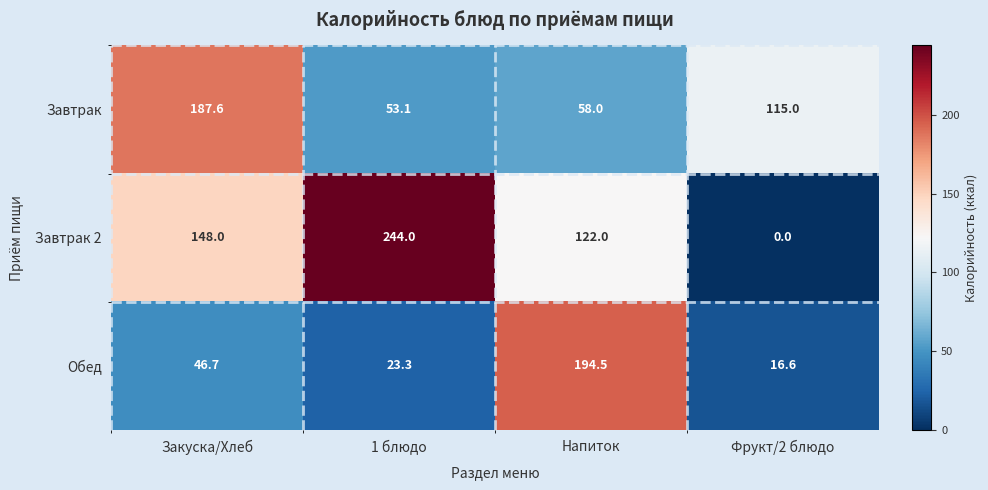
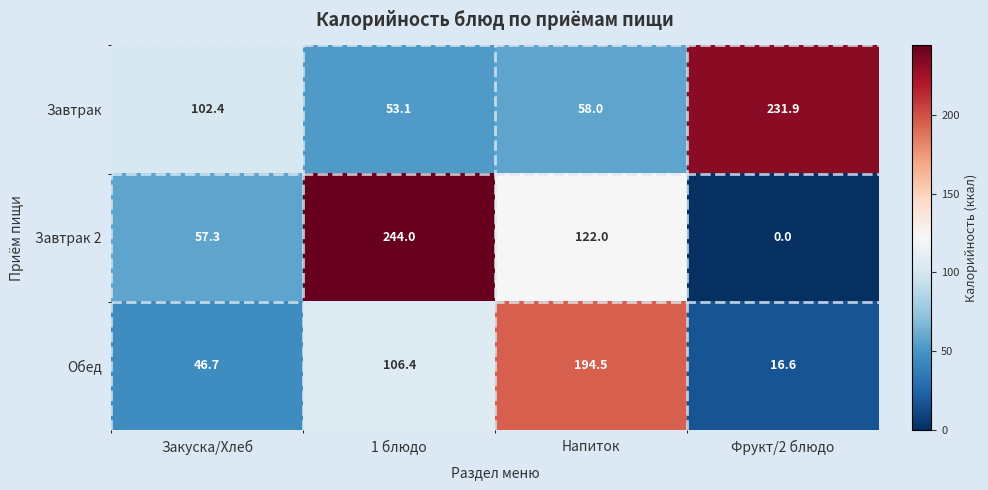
Завтрак, Закуска/Хлеб: 187.6 -> 102.4
Завтрак, Фрукт/2 блюдо: 115.0 -> 231.9
Завтрак 2, Закуска/Хлеб: 148.0 -> 57.3
Обед, 1 блюдо: 23.3 -> 106.4
